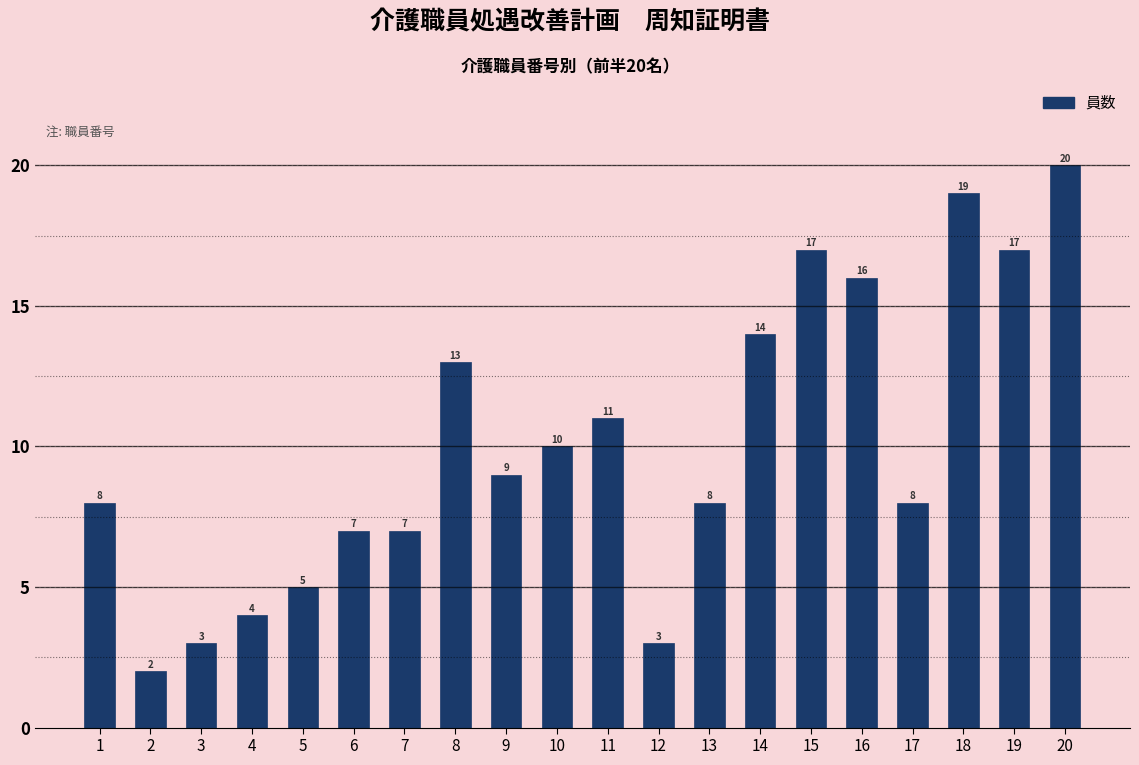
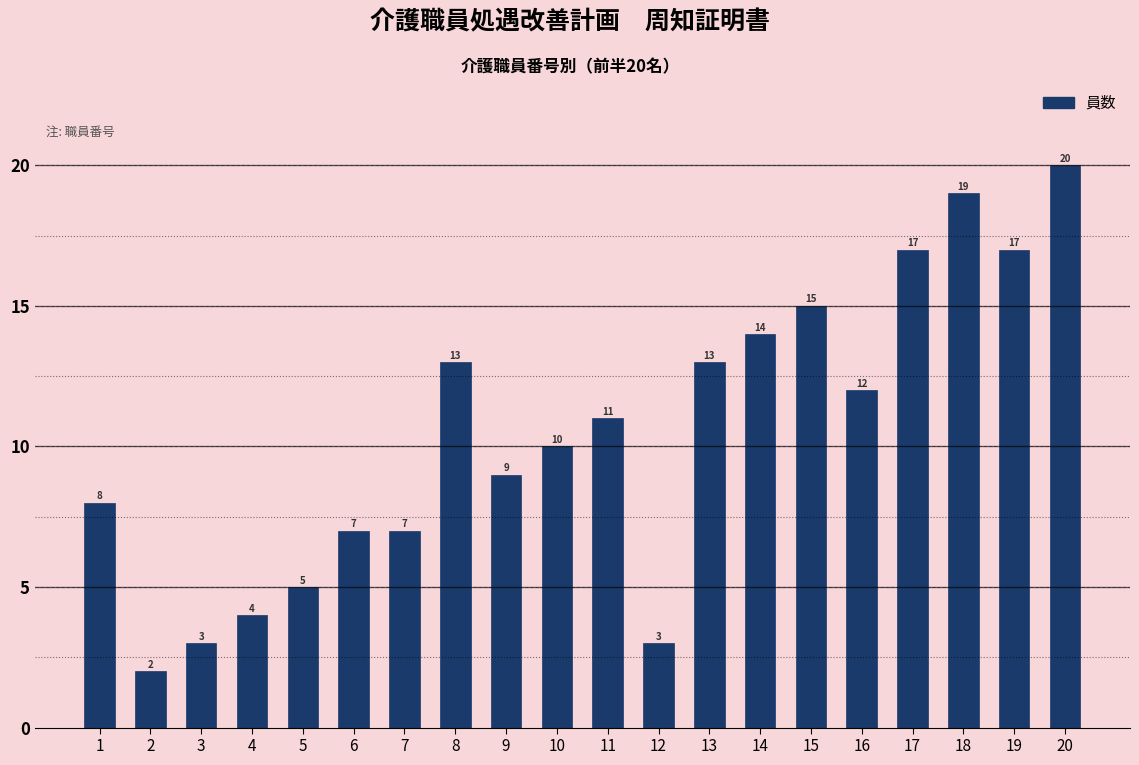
13: 8 -> 13
15: 17 -> 15
16: 16 -> 12
17: 8 -> 17
